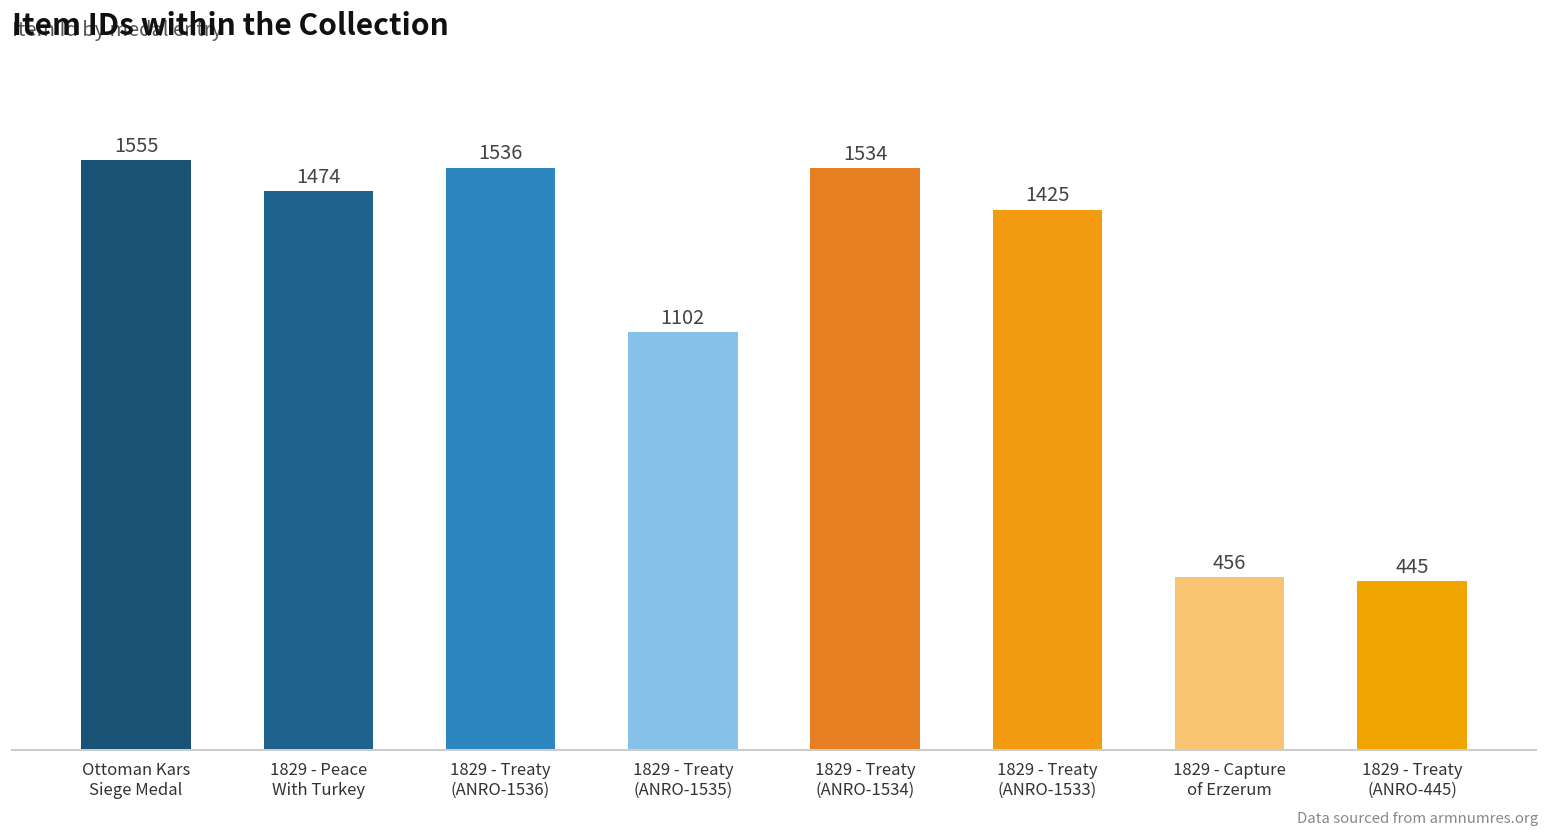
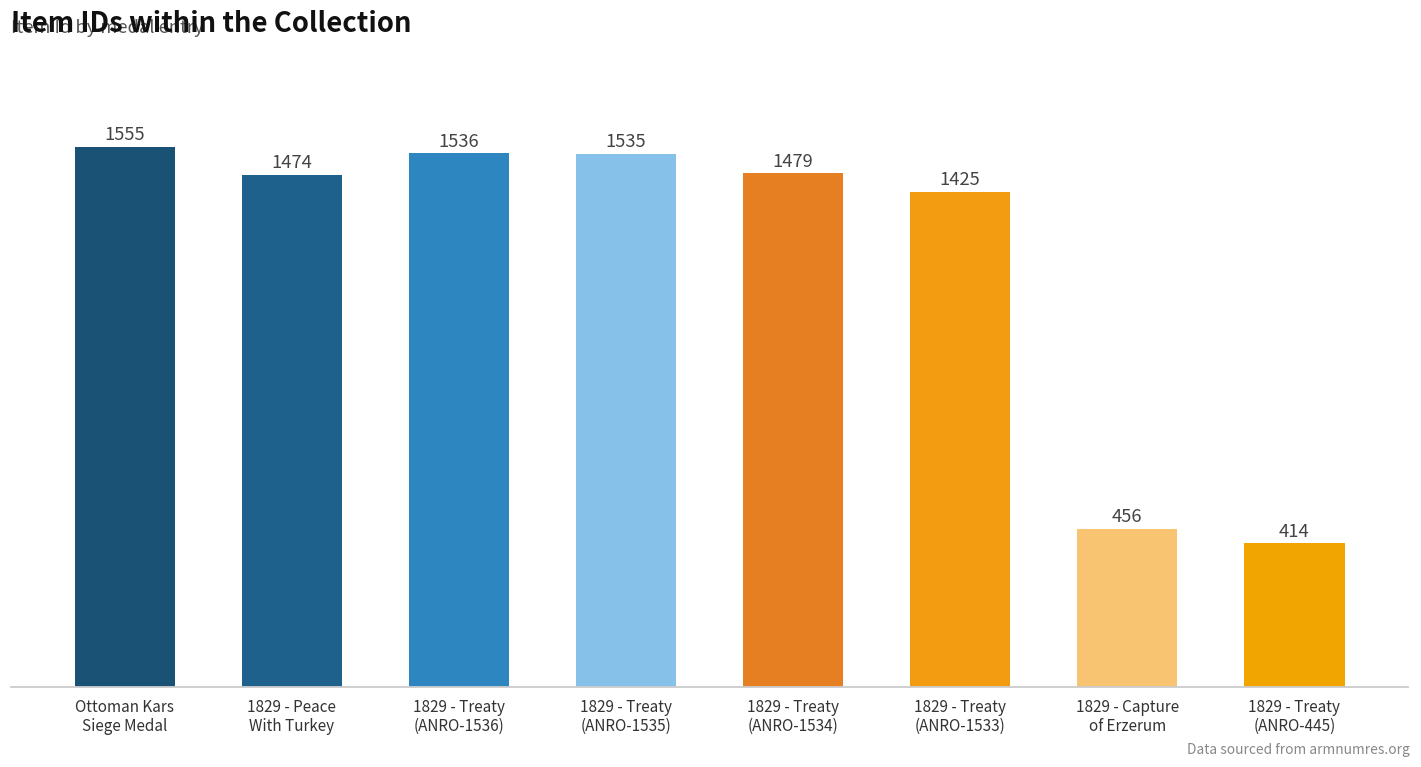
1829 - Treaty (ANRO-1535): 1102 -> 1535
1829 - Treaty (ANRO-1534): 1534 -> 1479
1829 - Treaty (ANRO-445): 445 -> 414
